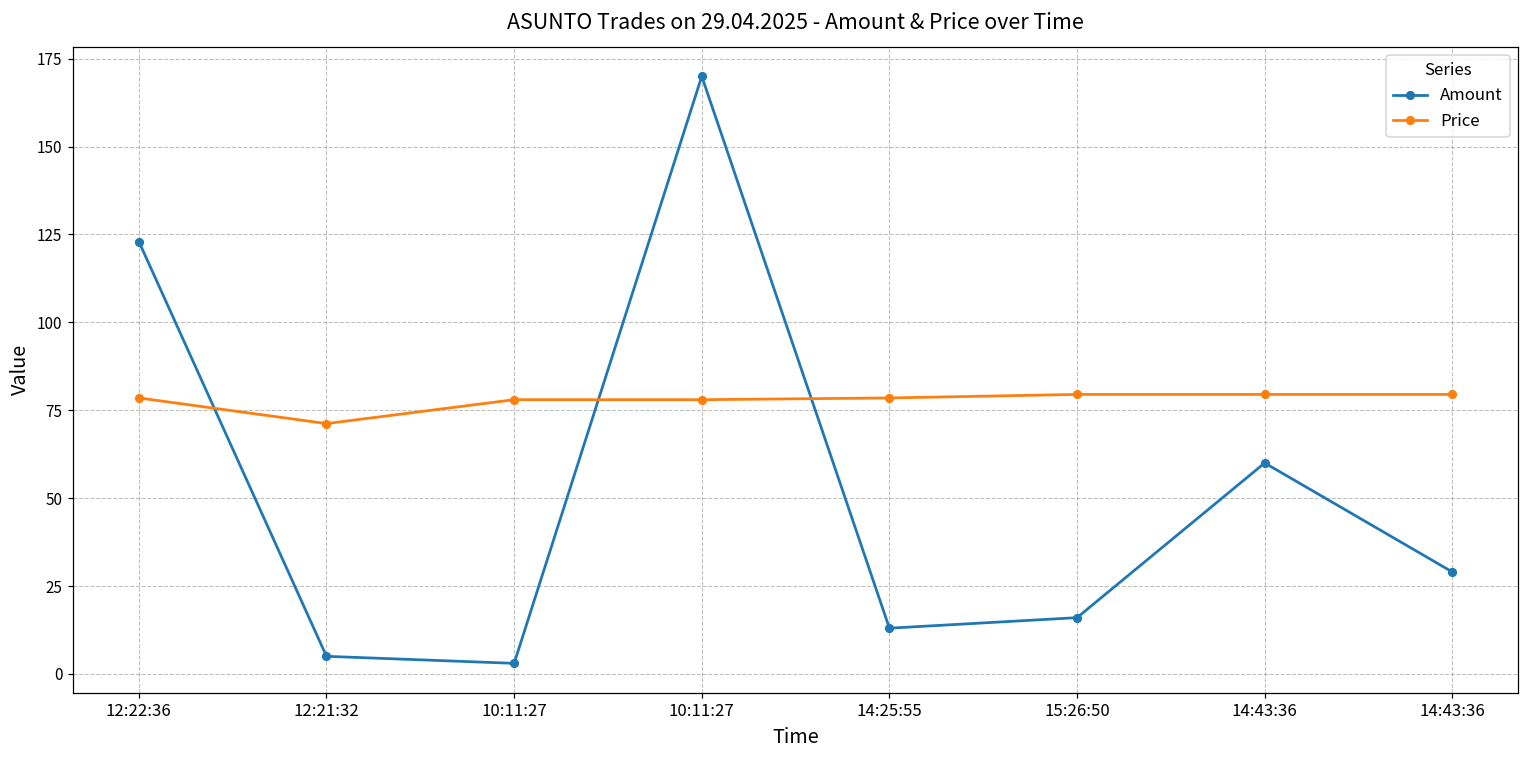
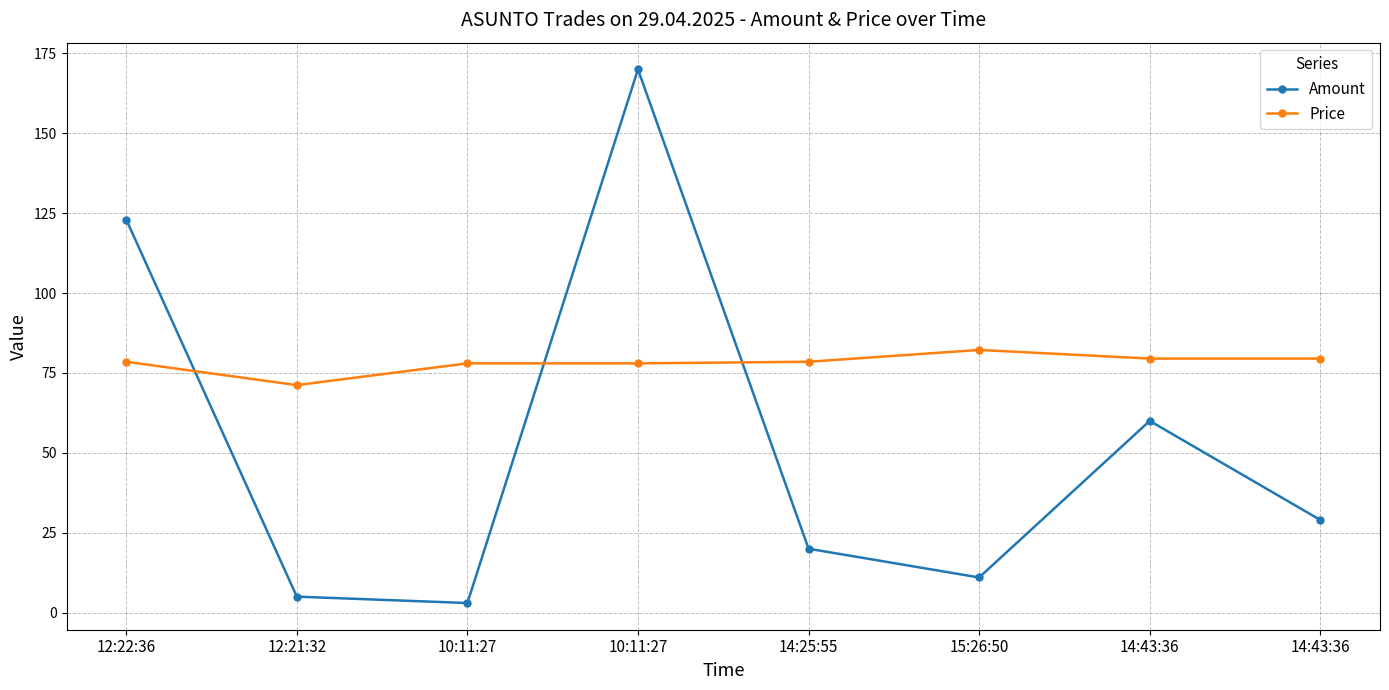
Amount, 14:25:55: 13 -> 20
Amount, 15:26:50: 16 -> 11
Price, 15:26:50: 80 -> 82
